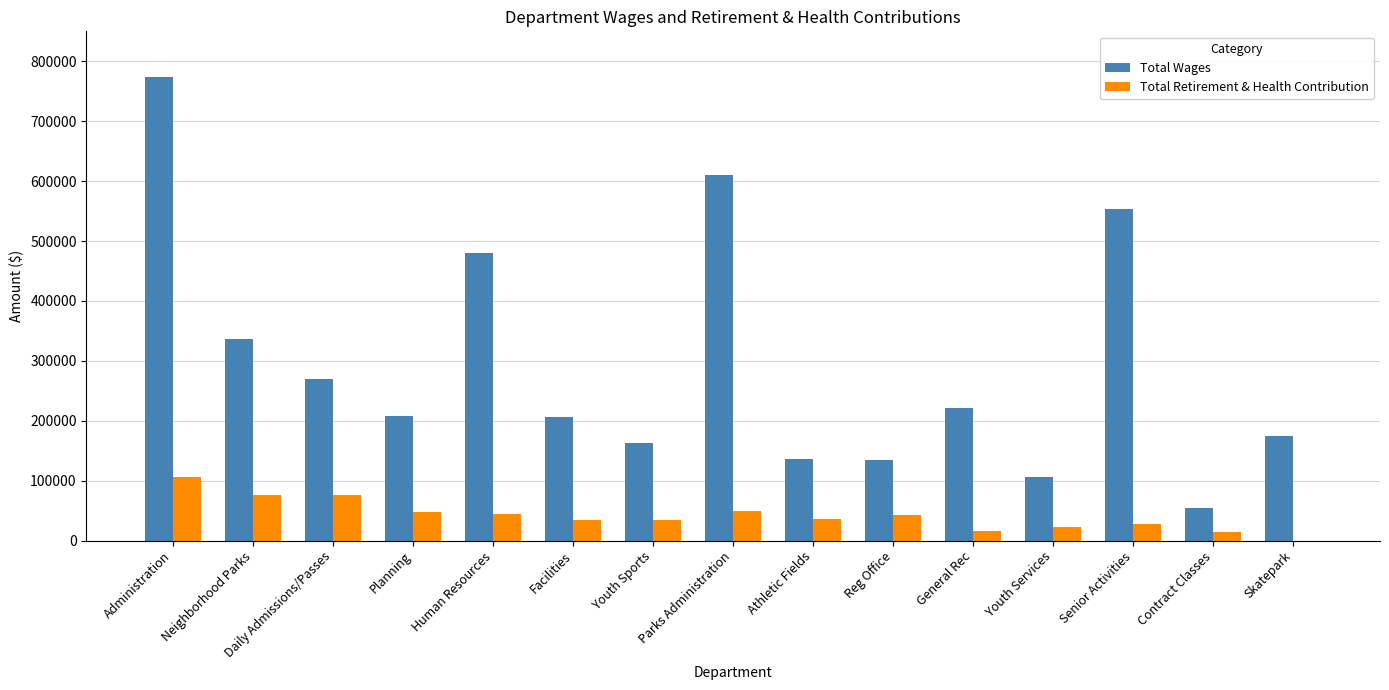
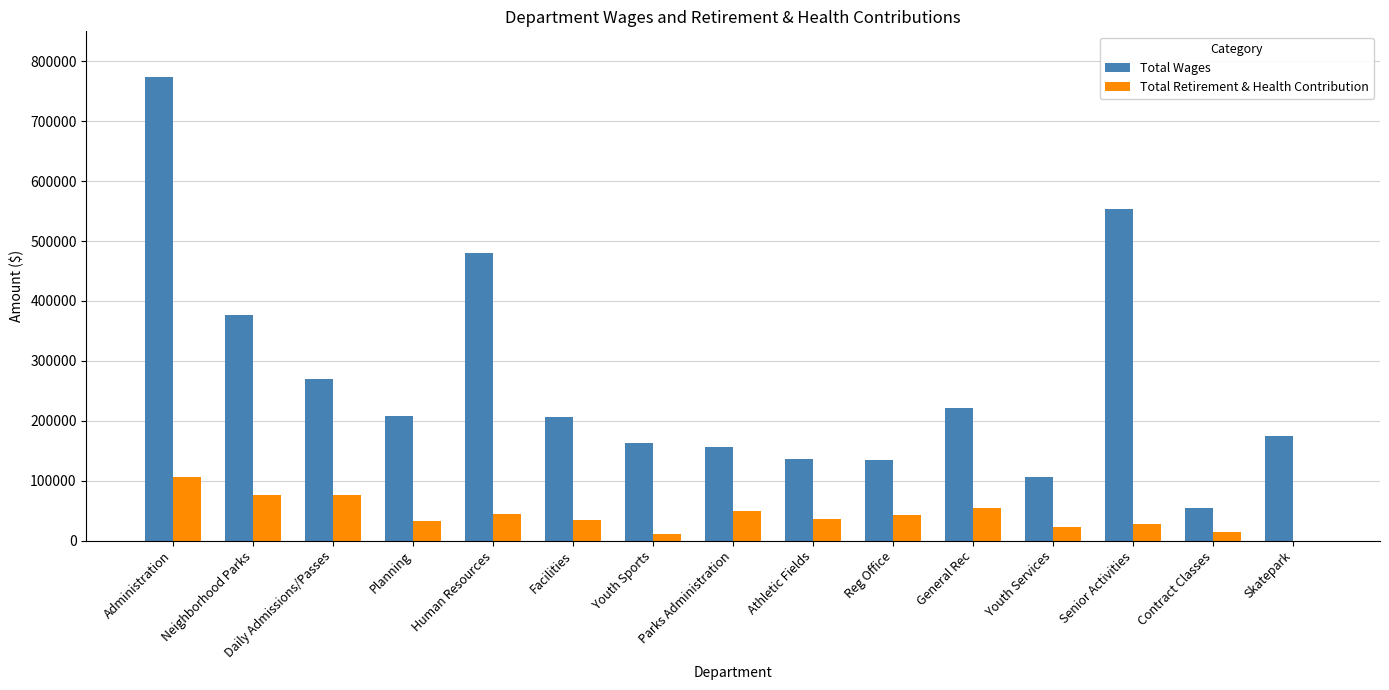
Total Wages, Neighborhood Parks: 340000 -> 380000
Total Retirement & Health Contribution, Planning: 50000 -> 30000
Total Retirement & Health Contribution, Youth Sports: 30000 -> 10000
Total Wages, Parks Administration: 610000 -> 160000
Total Retirement & Health Contribution, General Rec: 20000 -> 50000
